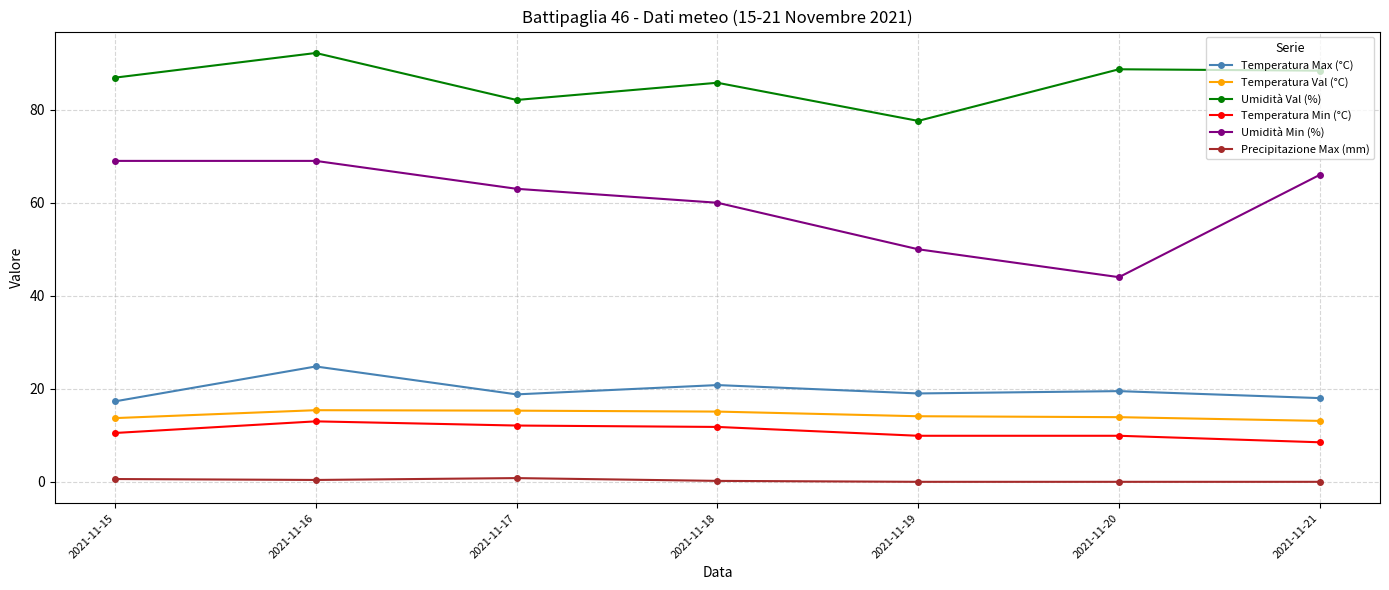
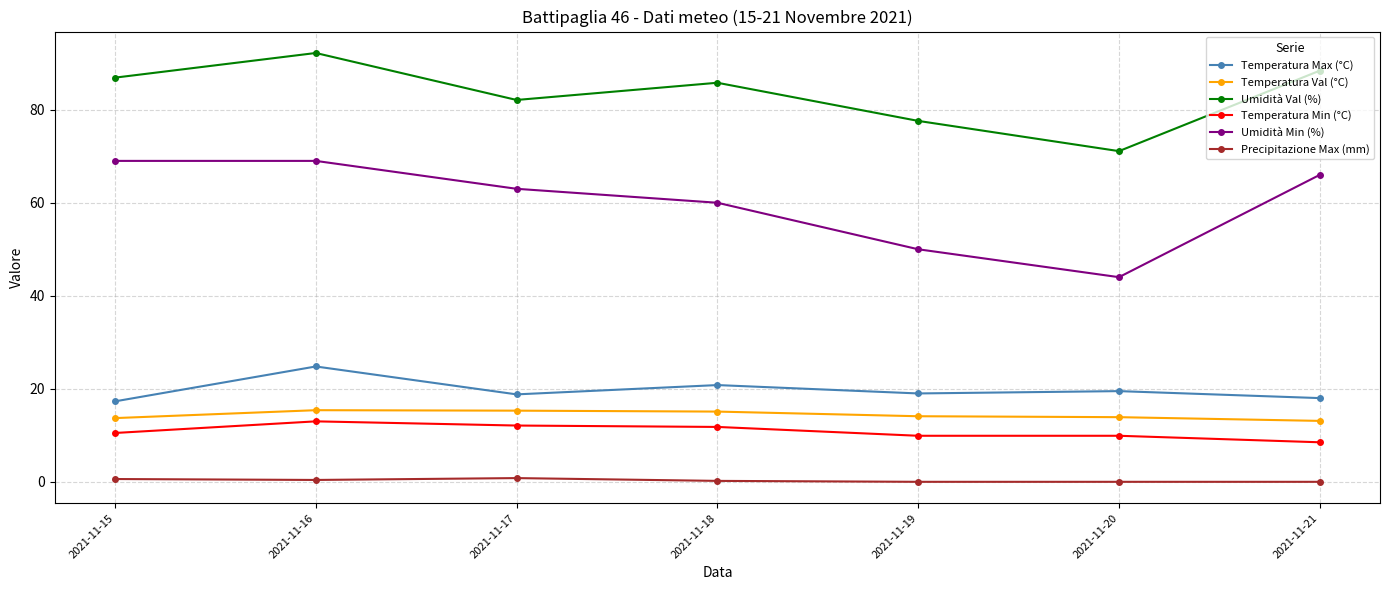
Umidità Val (%), 2021-11-20: 89 -> 71
